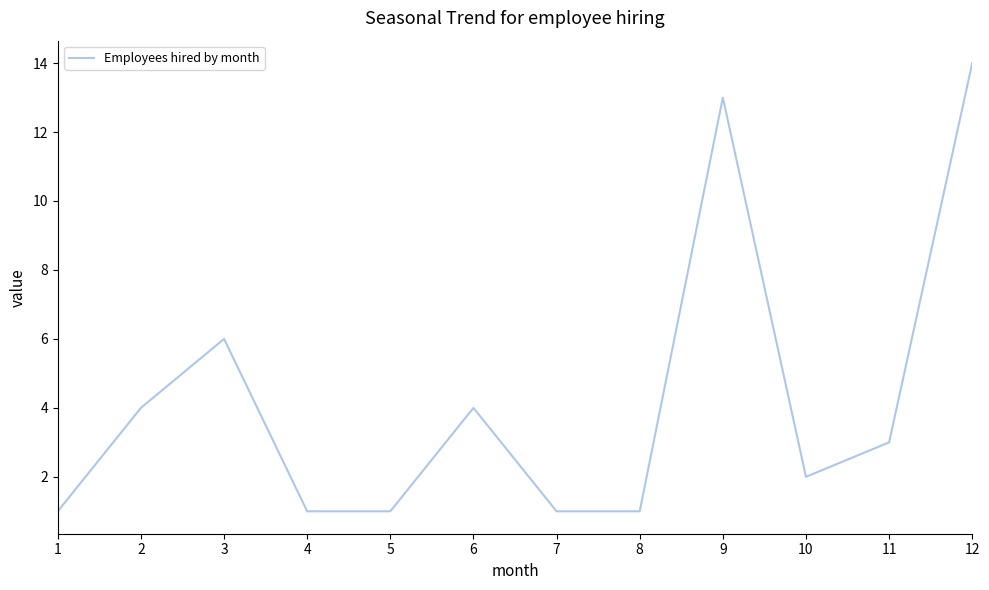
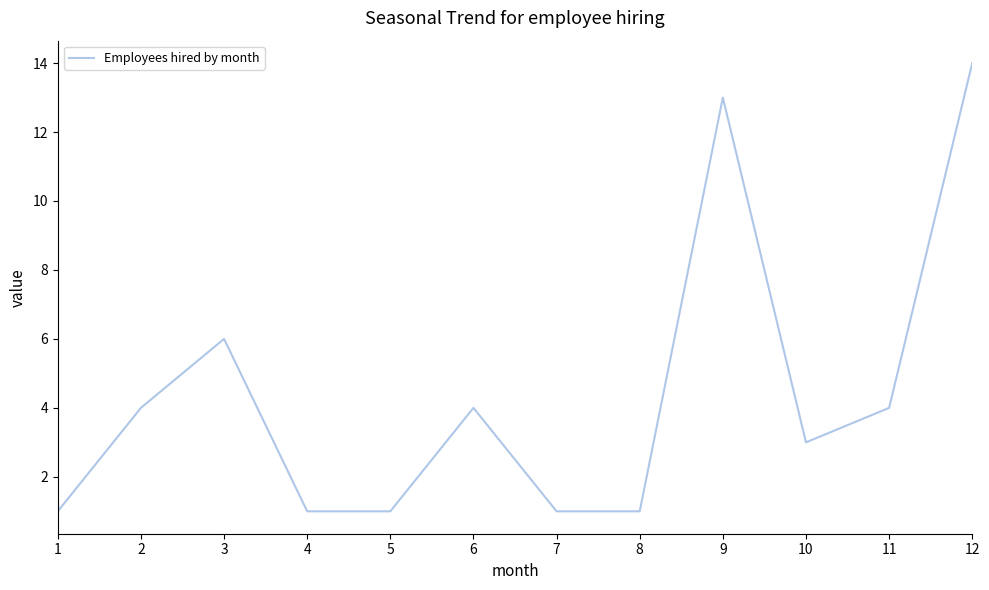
10: 2 -> 3
11: 3 -> 4
